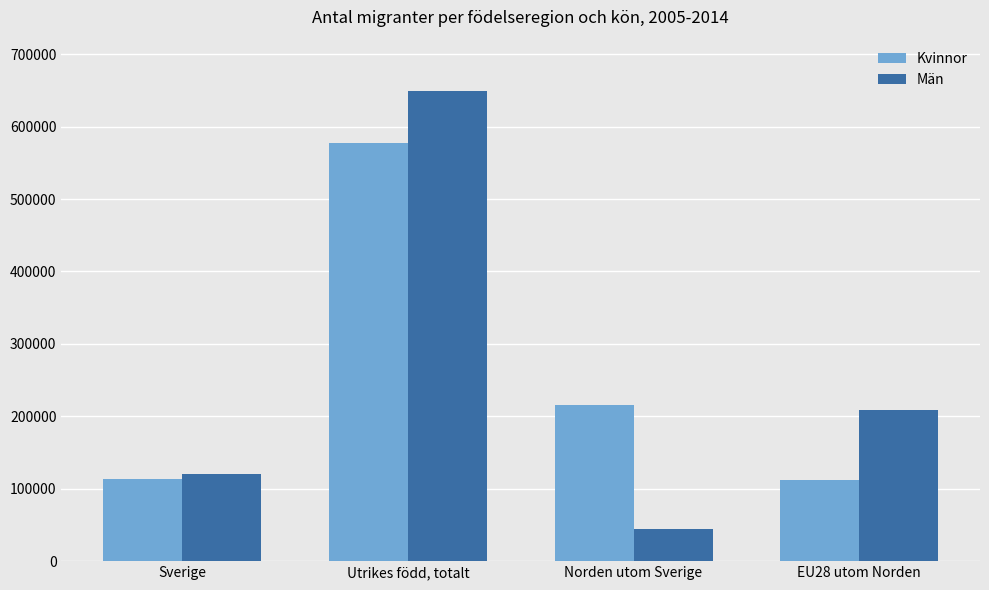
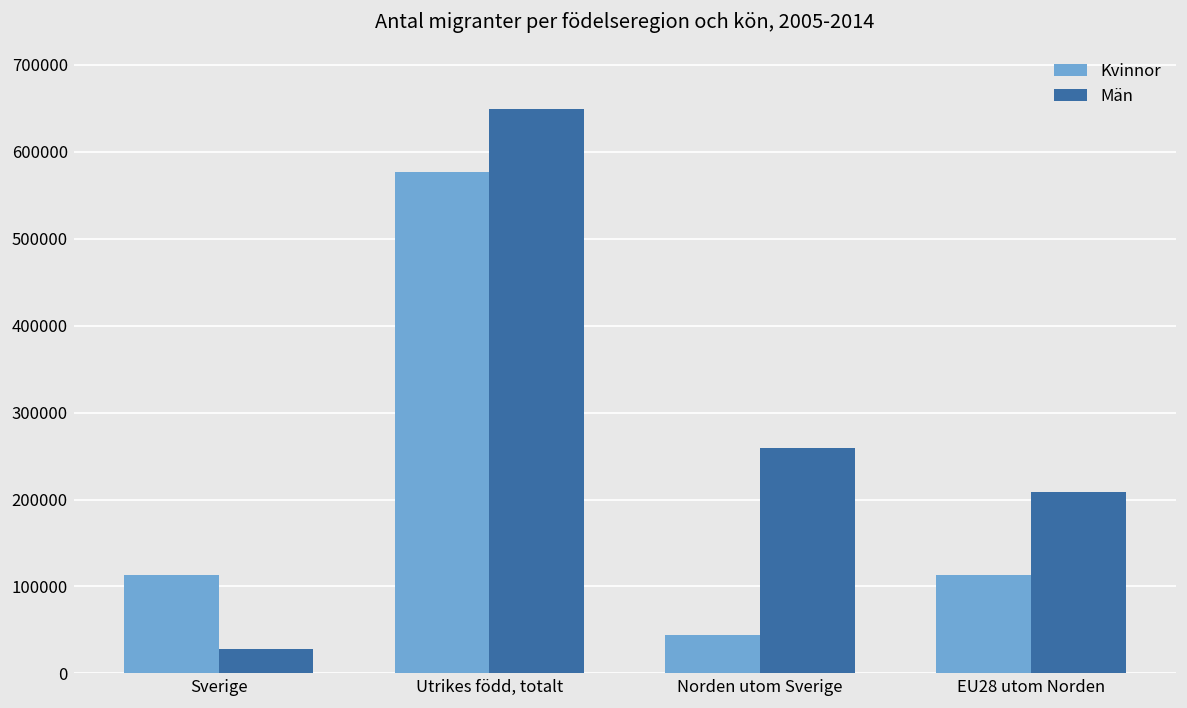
Män, Sverige: 120000 -> 30000
Kvinnor, Norden utom Sverige: 220000 -> 40000
Män, Norden utom Sverige: 40000 -> 260000
